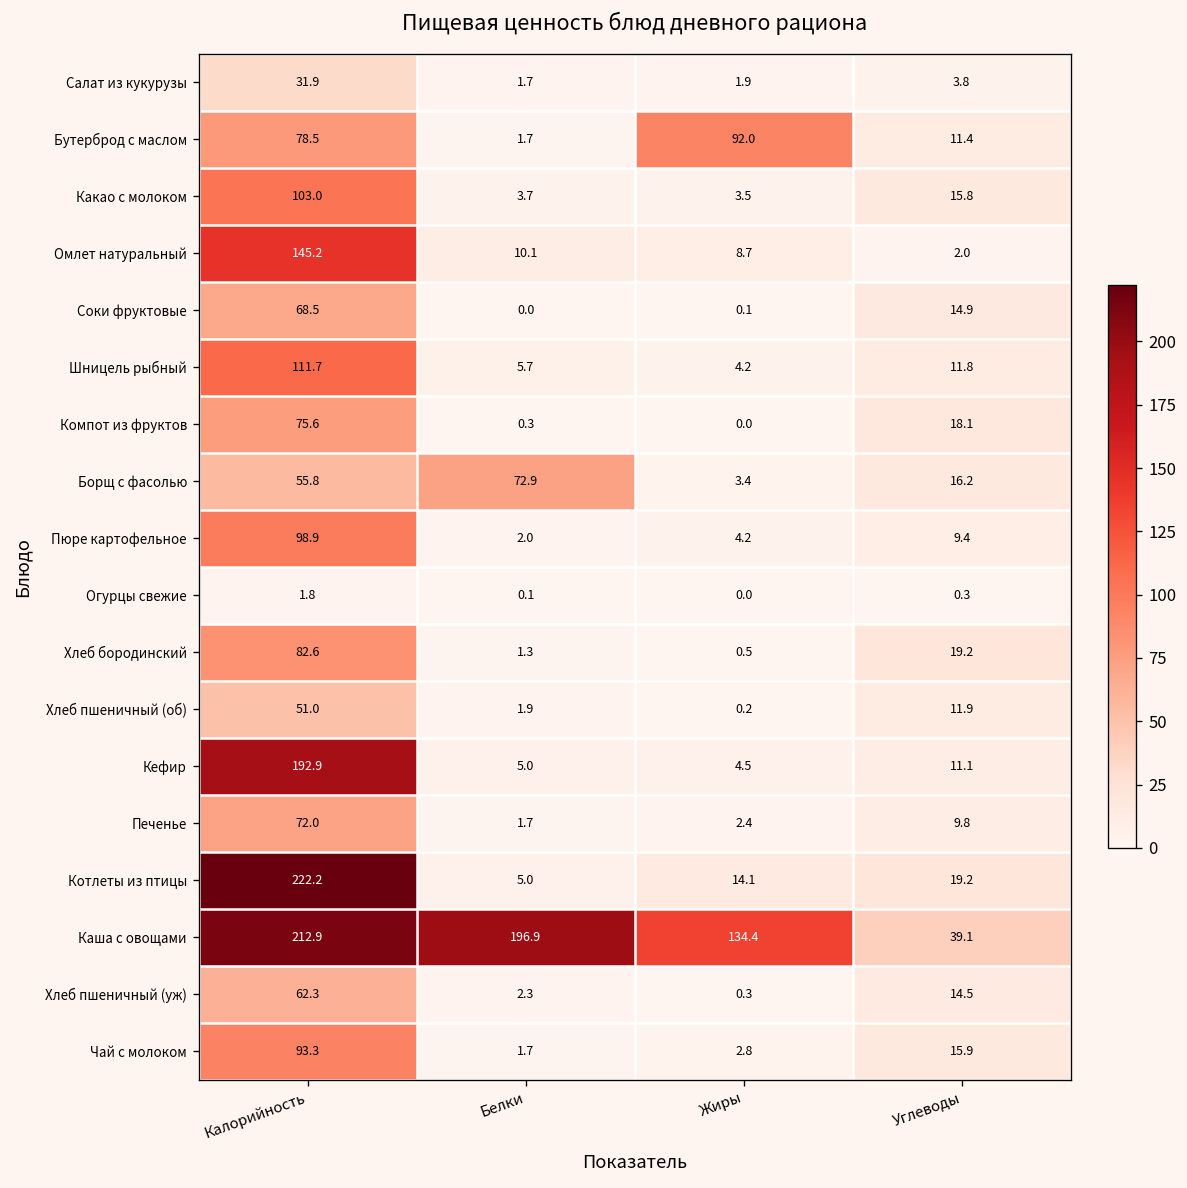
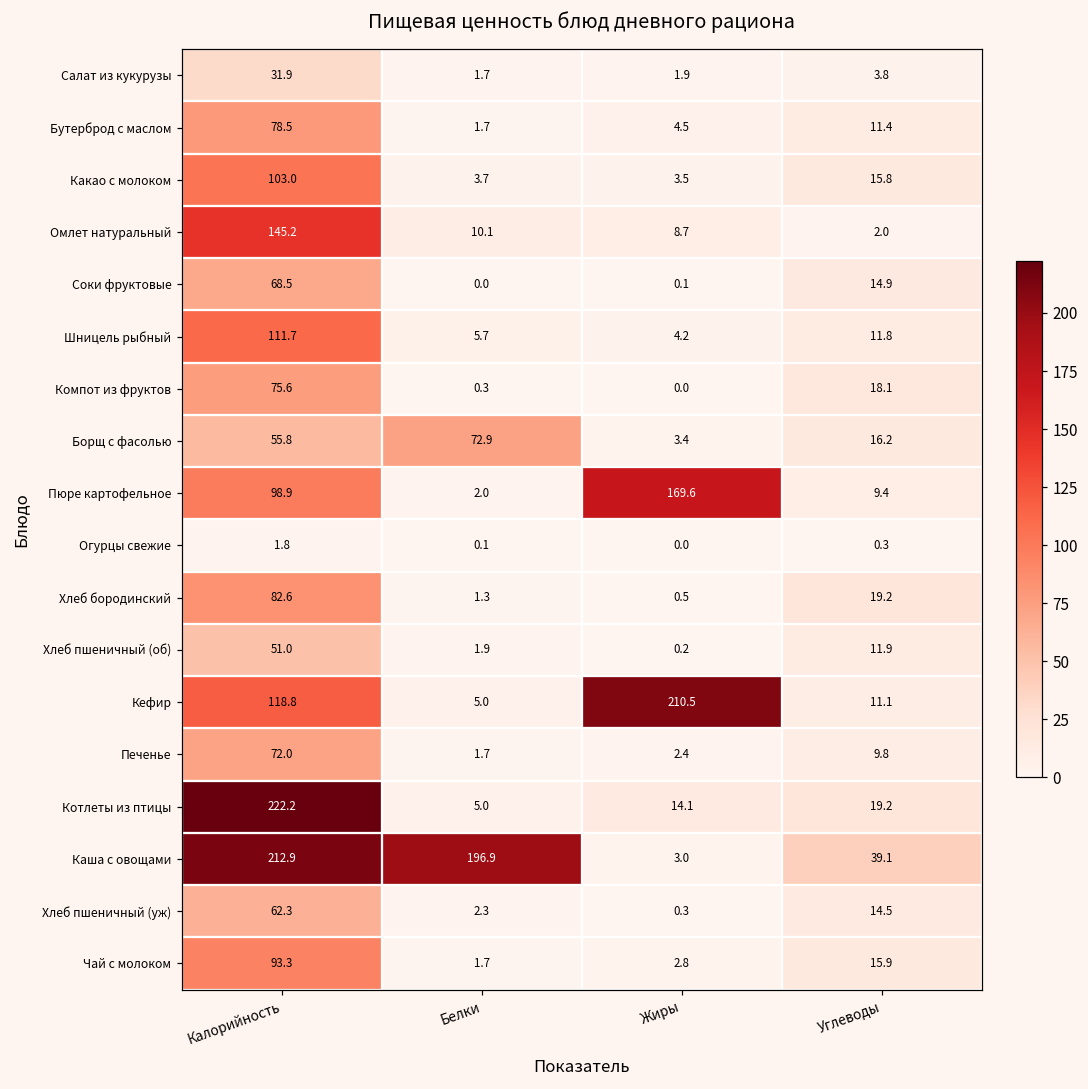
Бутерброд с маслом, Жиры: 92.0 -> 4.5
Пюре картофельное, Жиры: 4.2 -> 169.6
Кефир, Калорийность: 192.9 -> 118.8
Кефир, Жиры: 4.5 -> 210.5
Каша с овощами, Жиры: 134.4 -> 3.0
